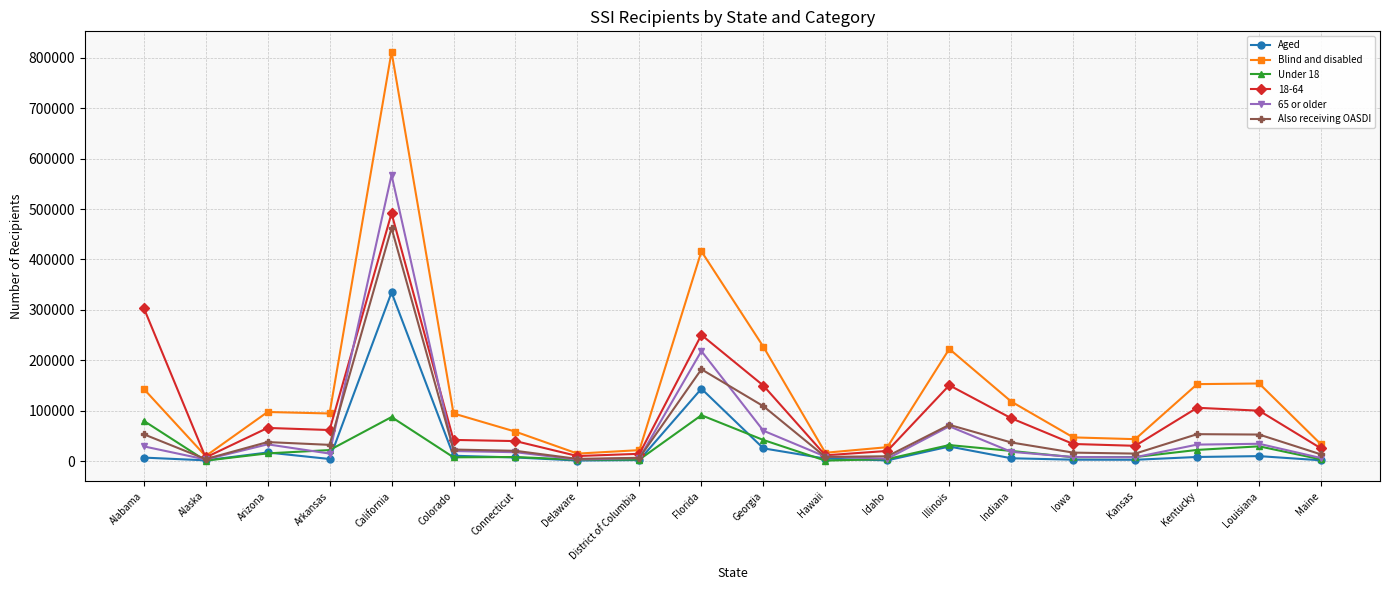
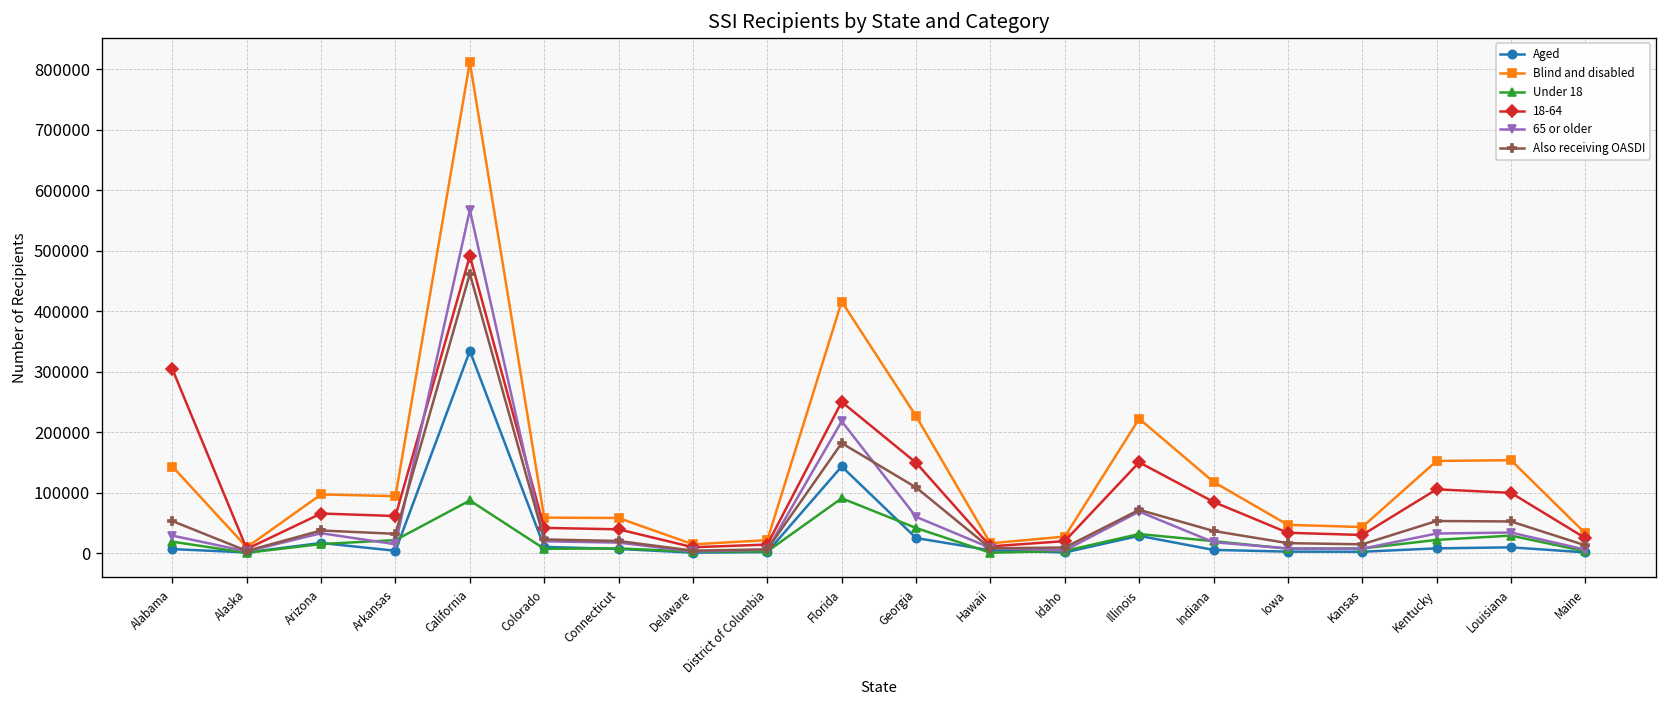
Under 18, Alabama: 80000 -> 20000
Blind and disabled, Colorado: 90000 -> 60000
